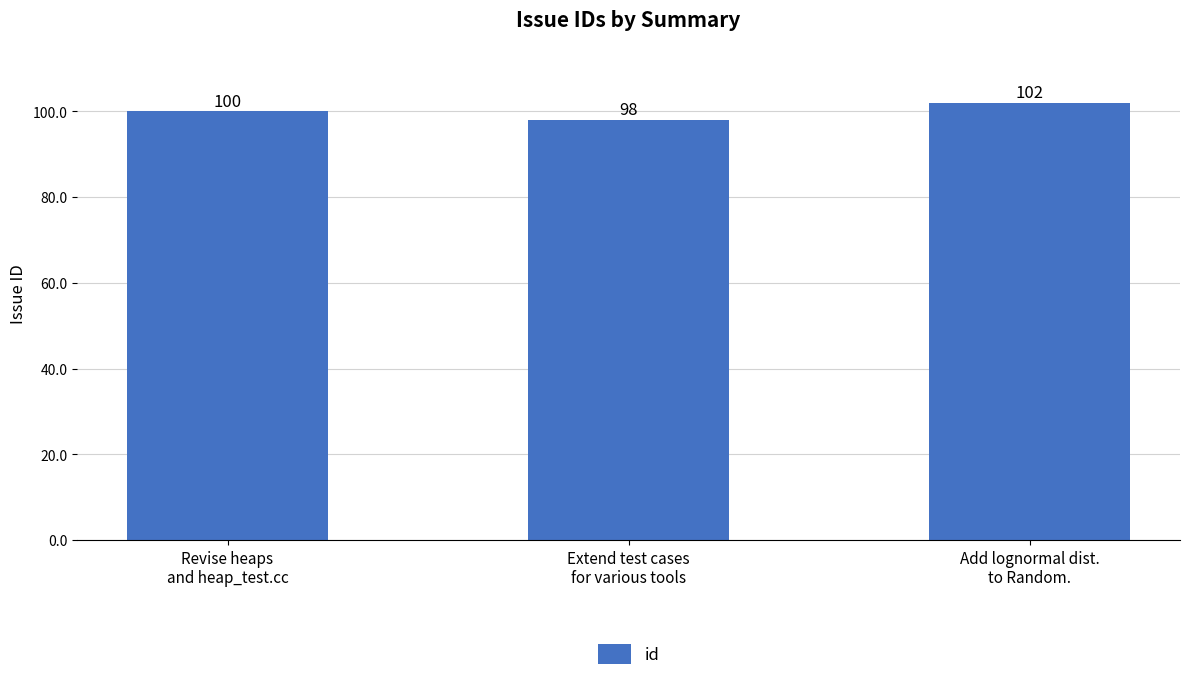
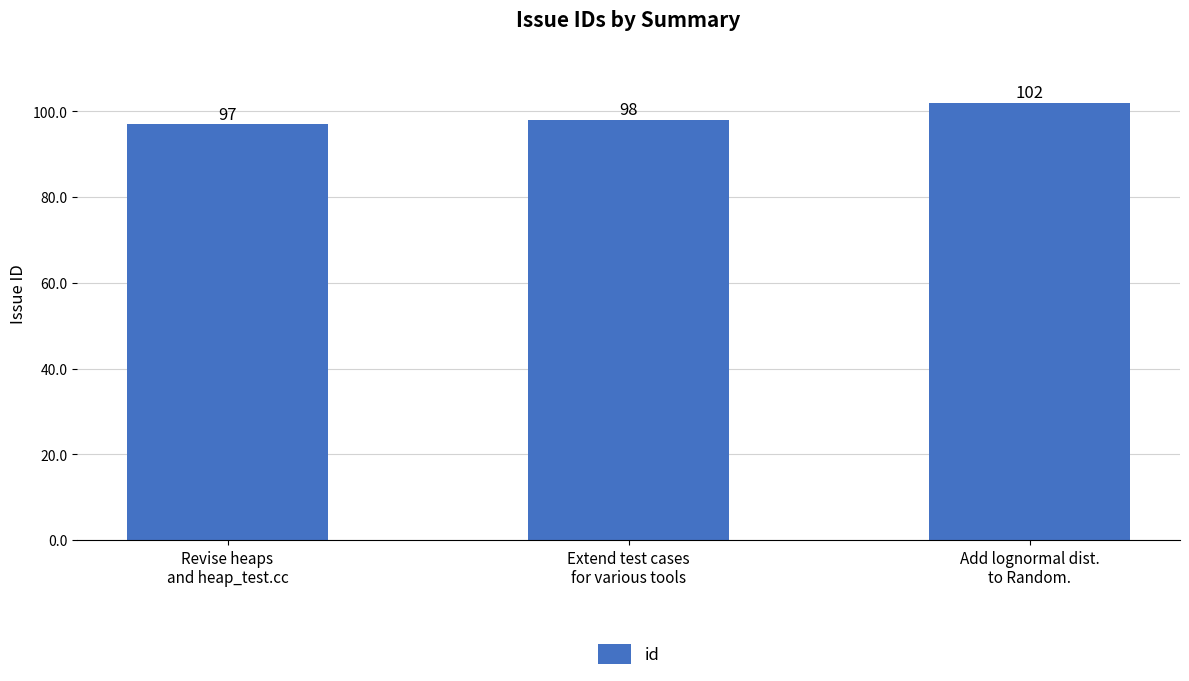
Revise heaps and heap_test.cc: 100 -> 97
